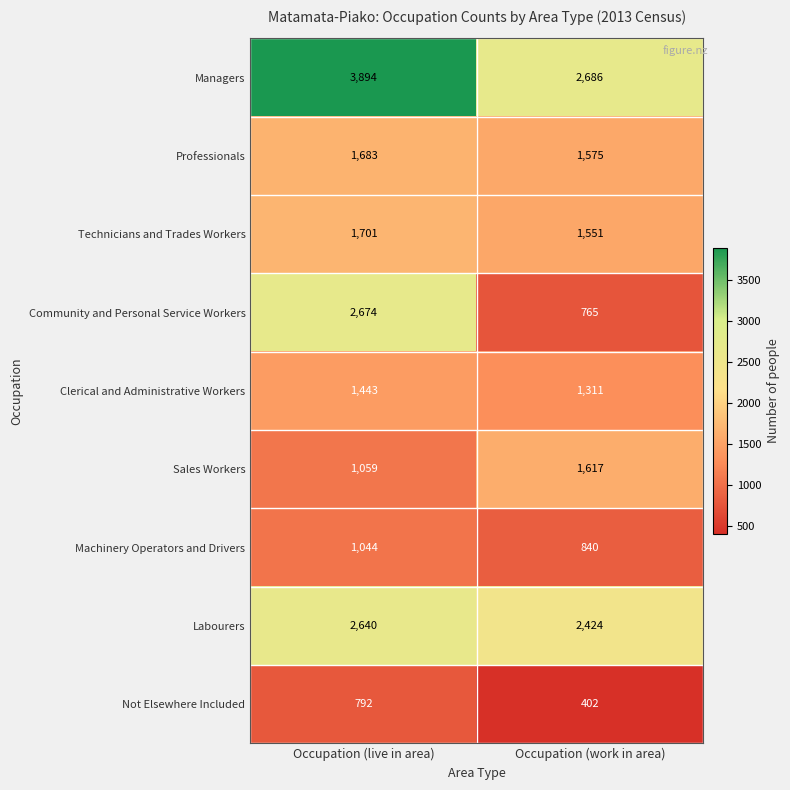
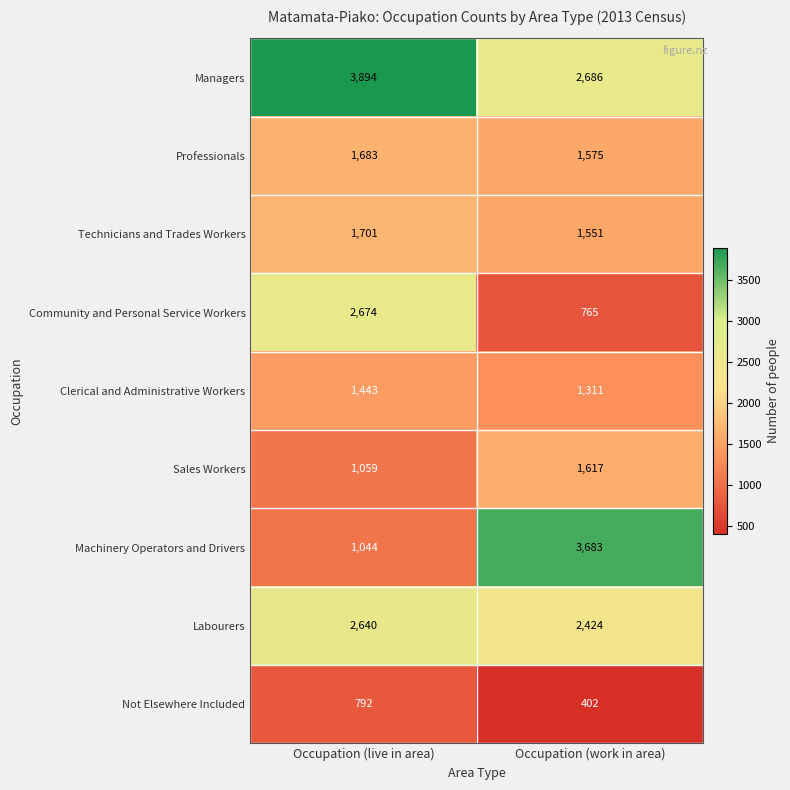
Machinery Operators and Drivers, Occupation (work in area): 840 -> 3,683
